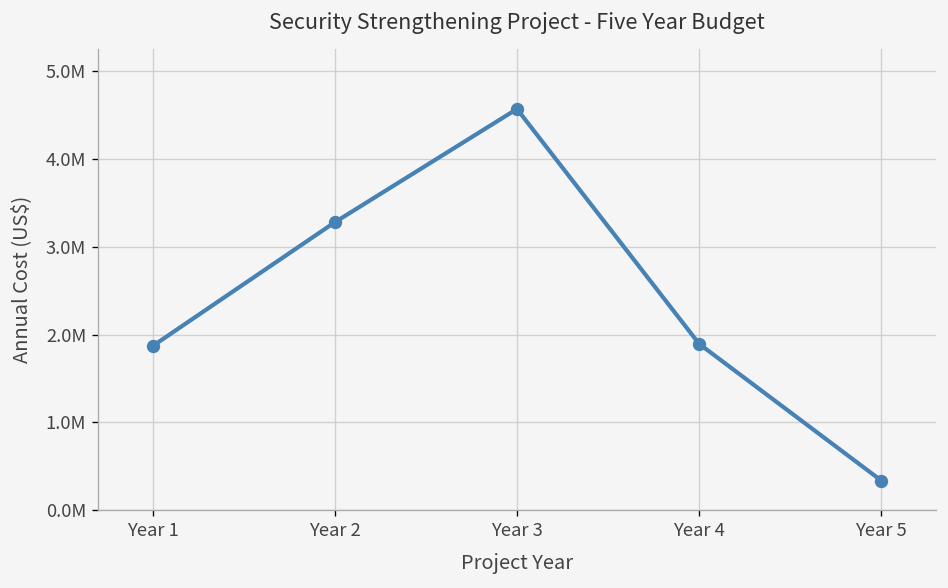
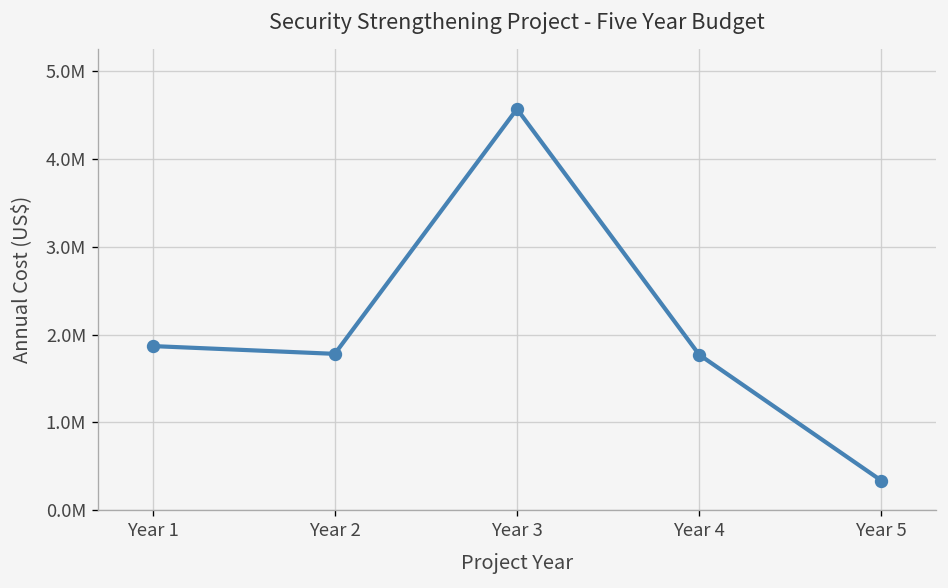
Year 2: 3300000 -> 1800000
Year 4: 1900000 -> 1800000
